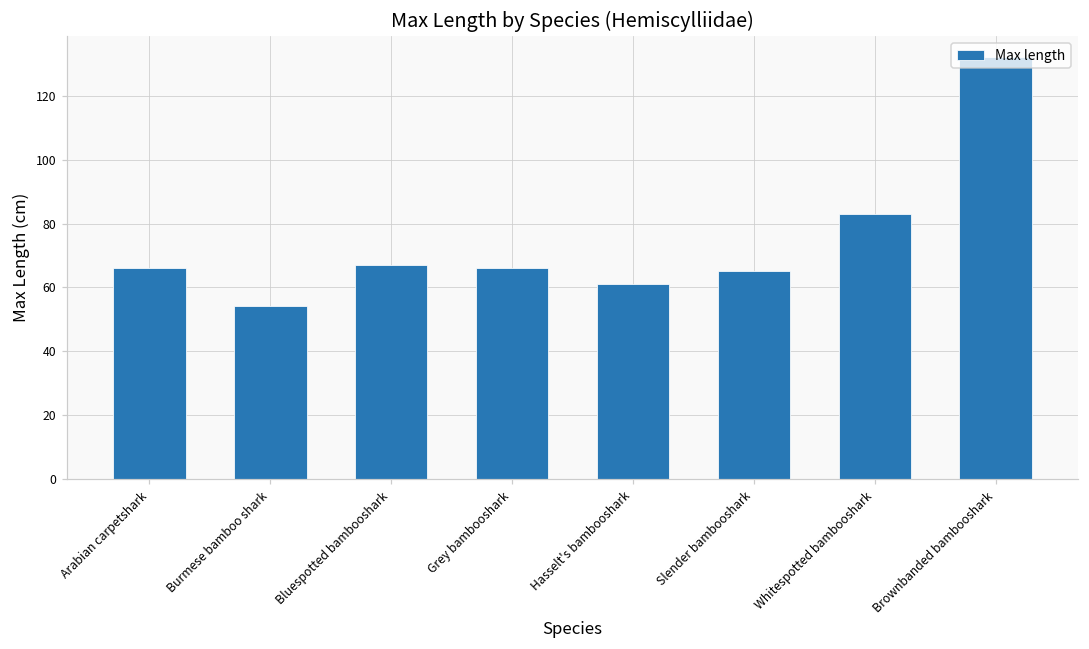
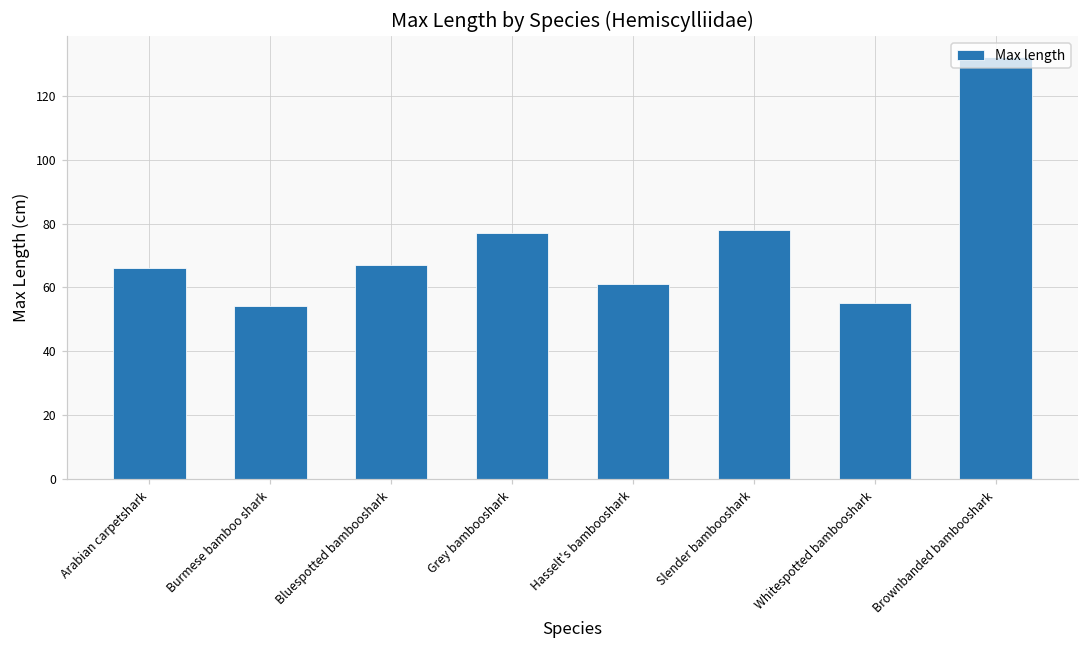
Grey bambooshark: 66 -> 77
Slender bambooshark: 65 -> 78
Whitespotted bambooshark: 83 -> 55
